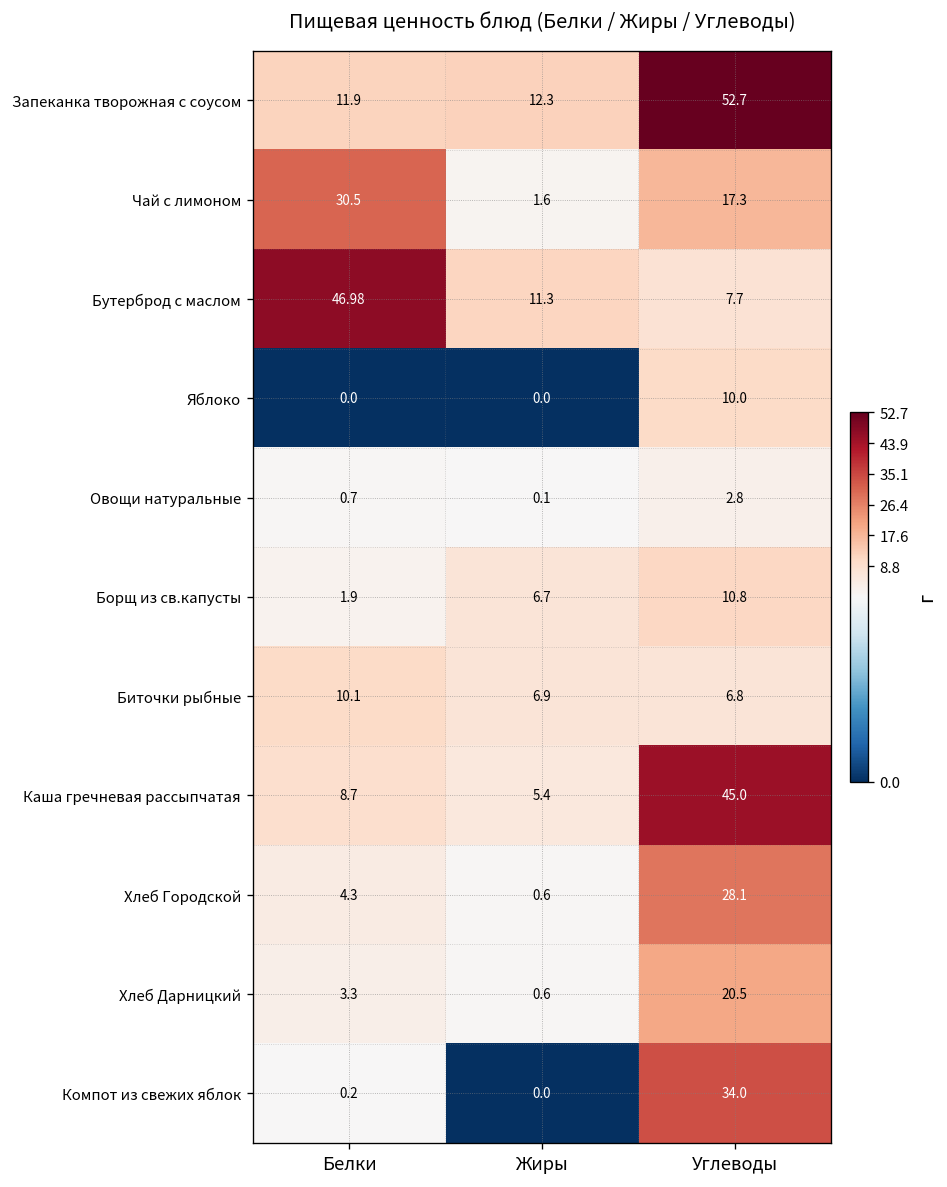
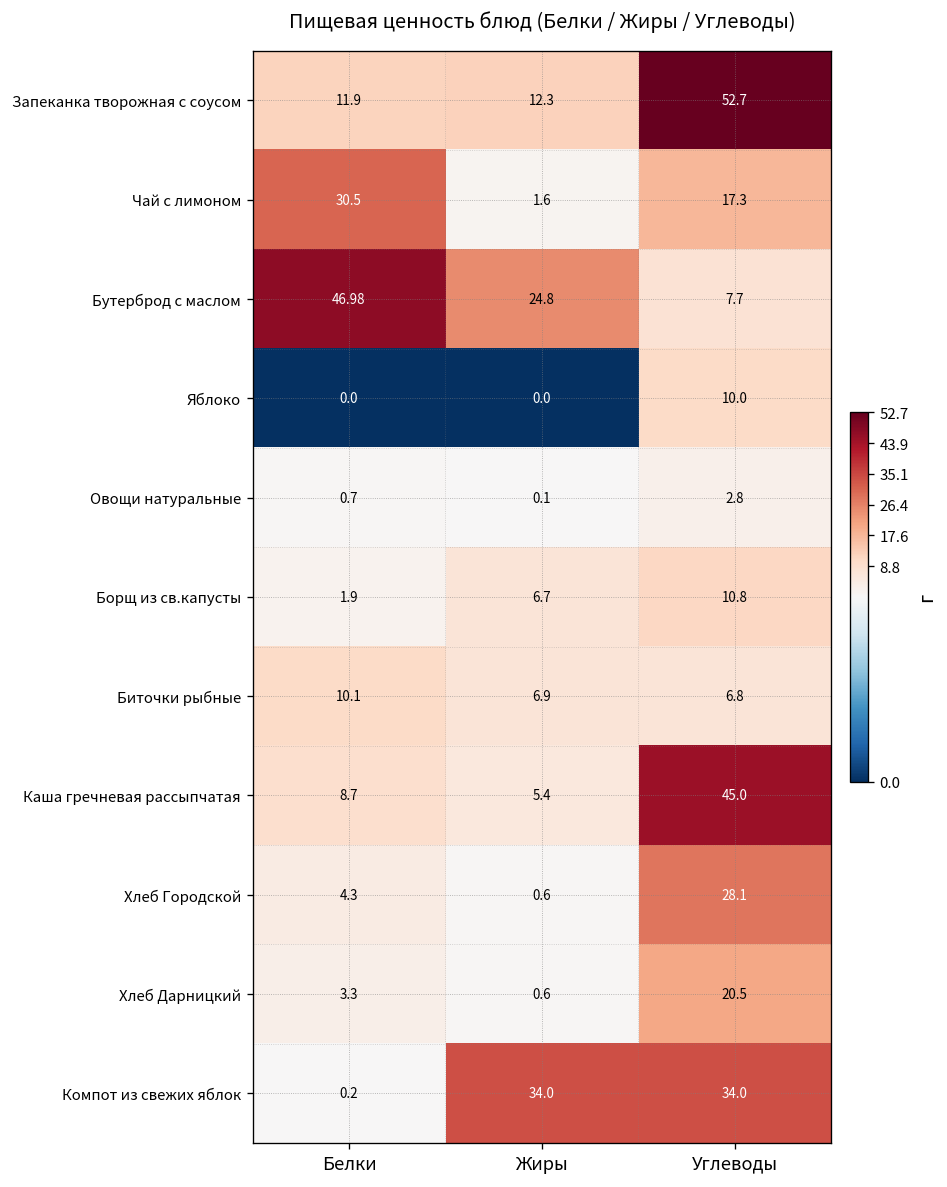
Бутерброд с маслом, Жиры: 11.3 -> 24.8
Компот из свежих яблок, Жиры: 0.0 -> 34.0
